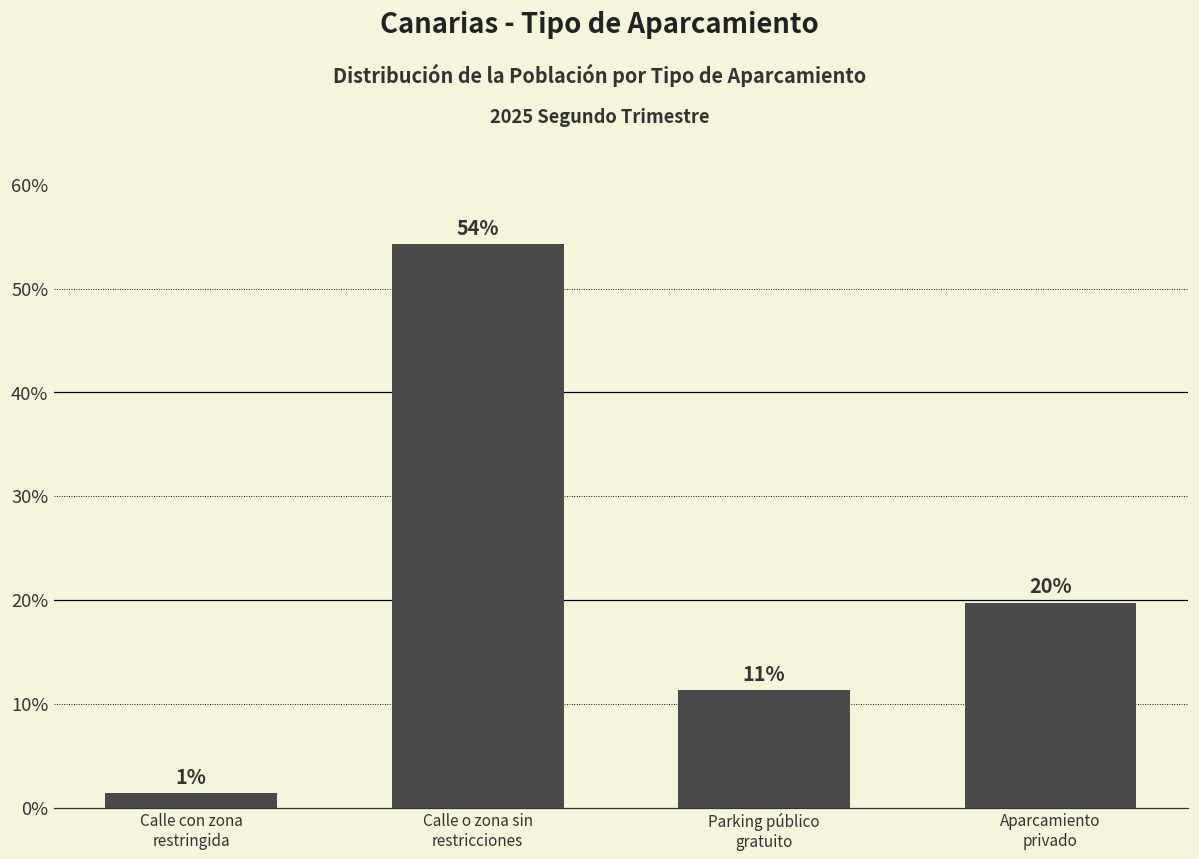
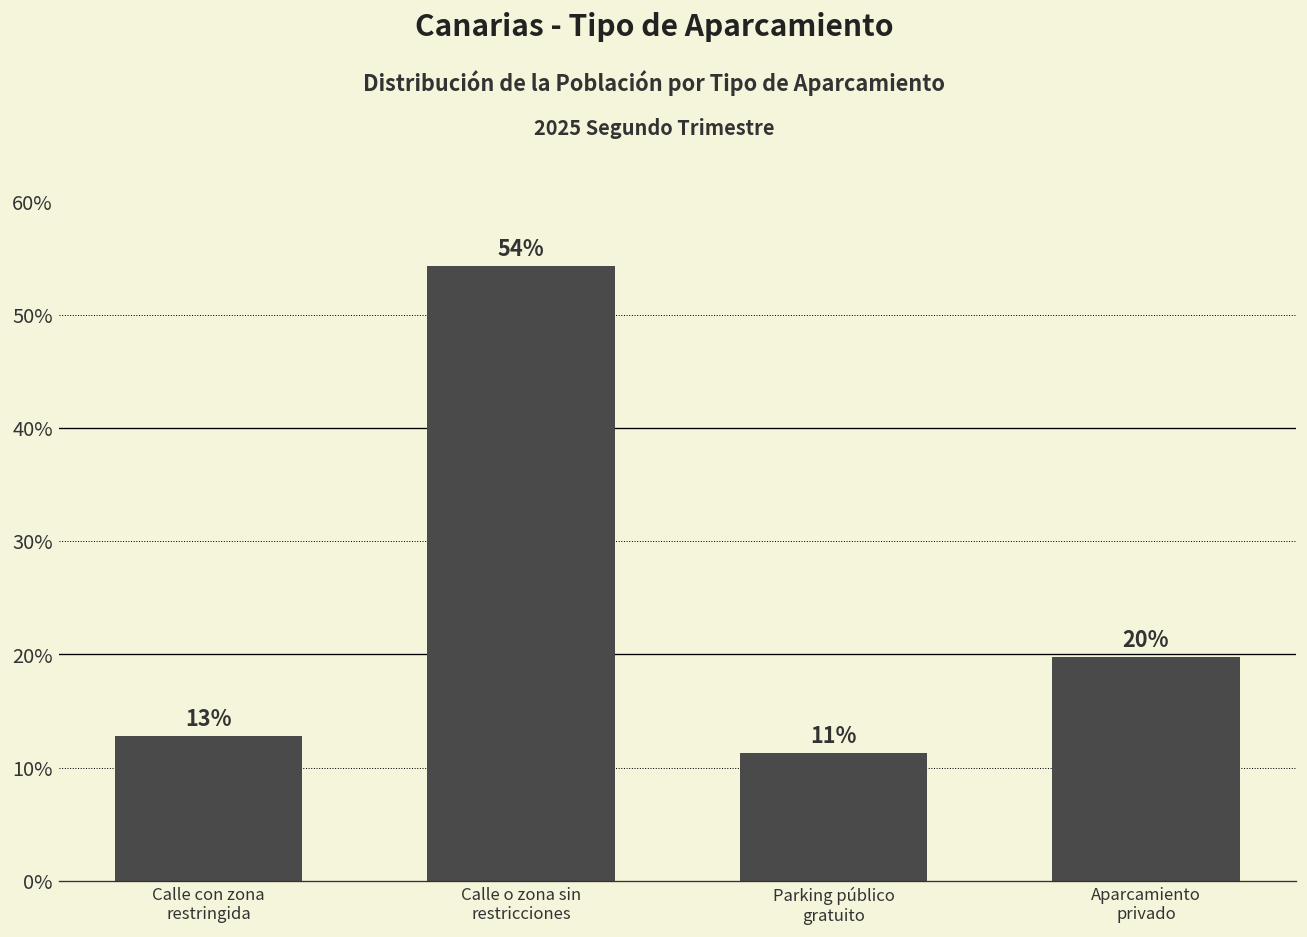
Calle con zona restringida: 1% -> 13%
